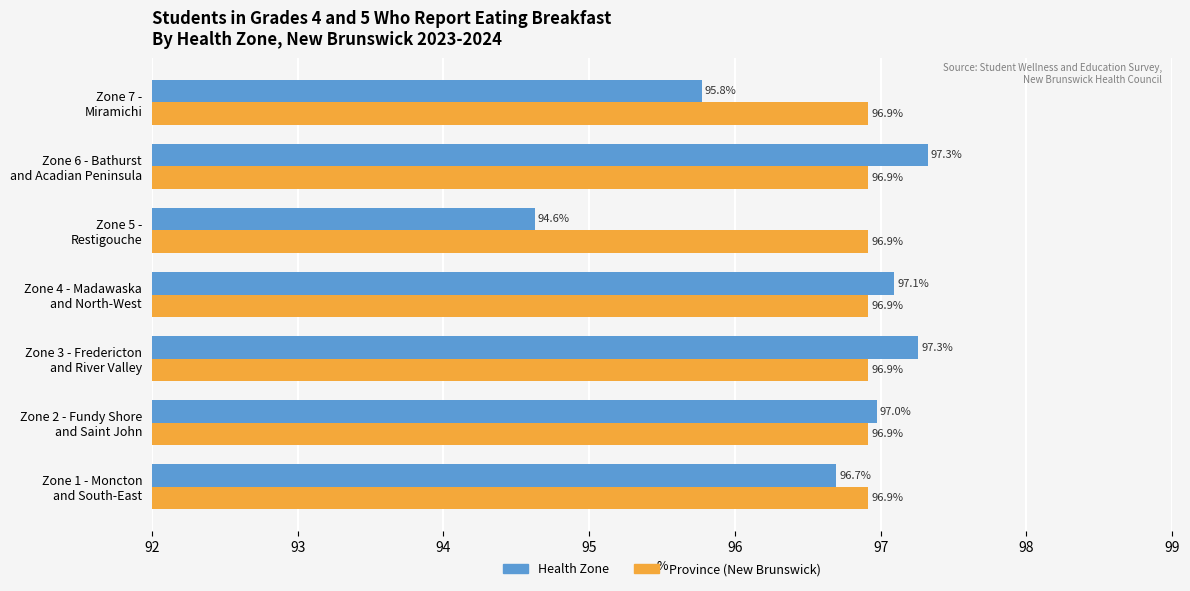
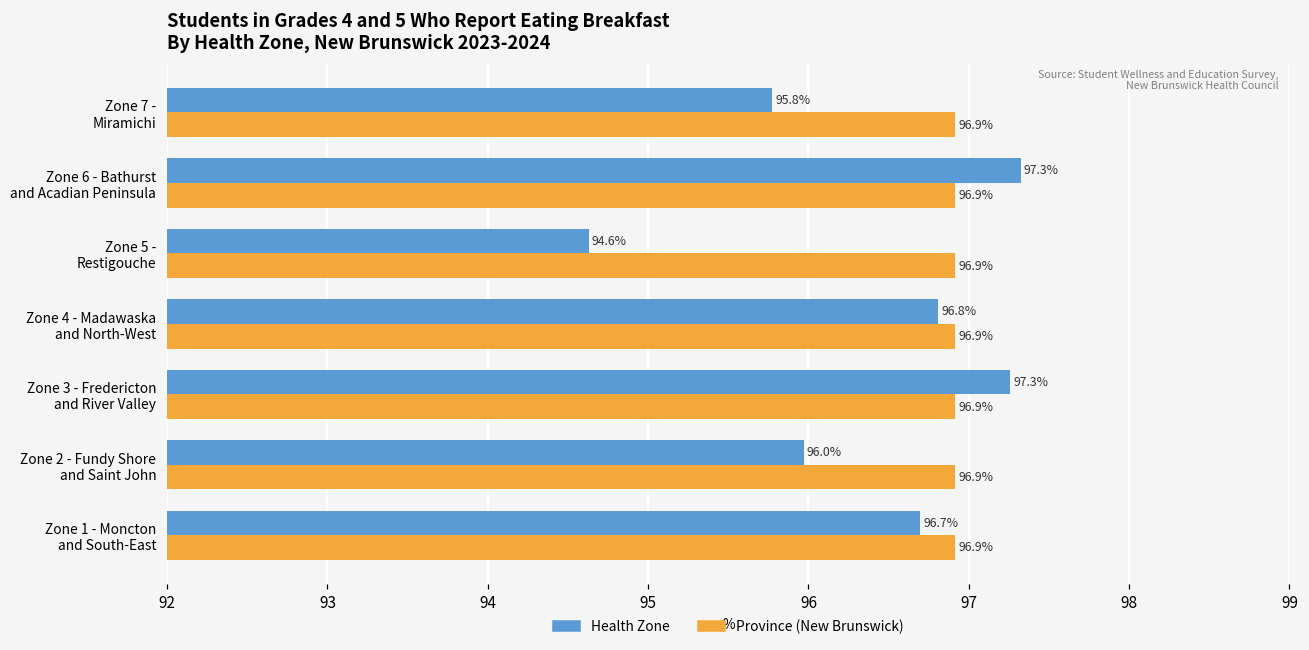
Health Zone, Zone 4 - Madawaska and North-West: 97.1% -> 96.8%
Health Zone, Zone 2 - Fundy Shore and Saint John: 97.0% -> 96.0%
